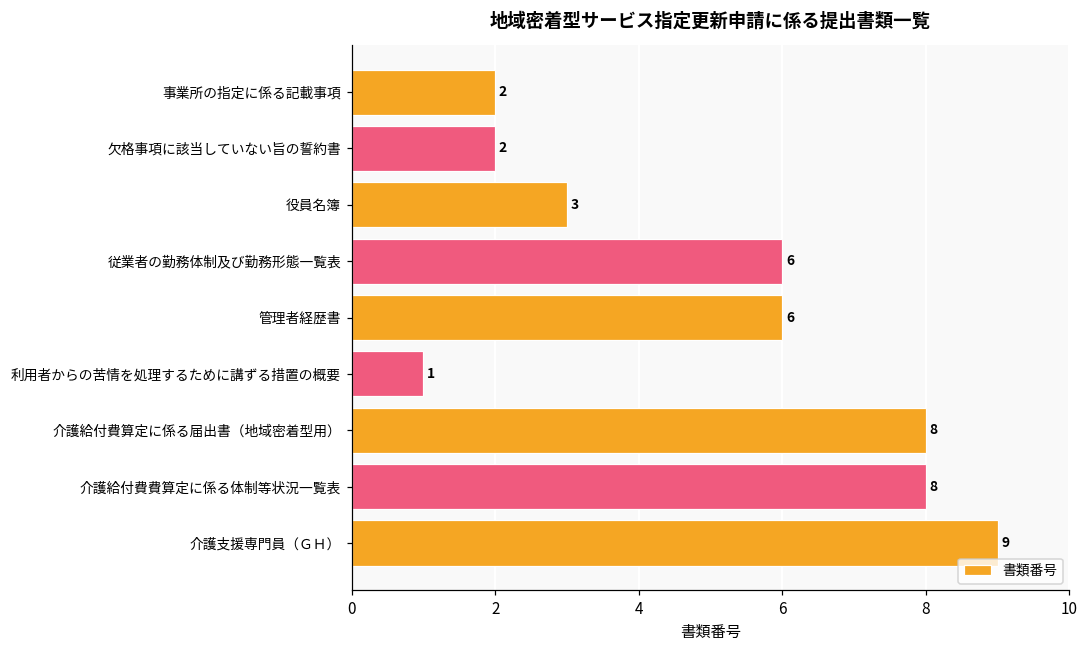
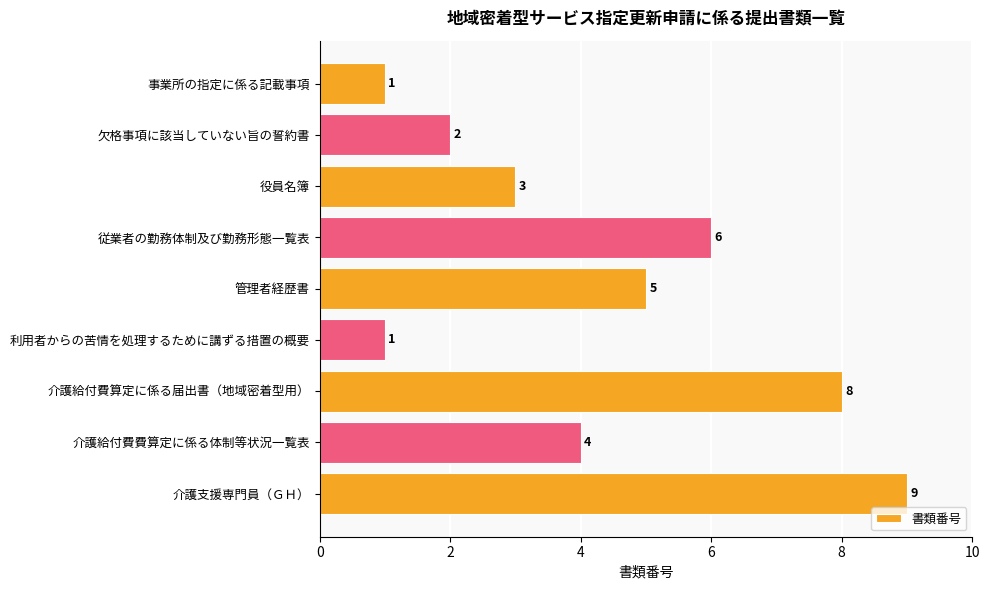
事業所の指定に係る記載事項: 2 -> 1
管理者経歴書: 6 -> 5
介護給付費費算定に係る体制等状況一覧表: 8 -> 4
